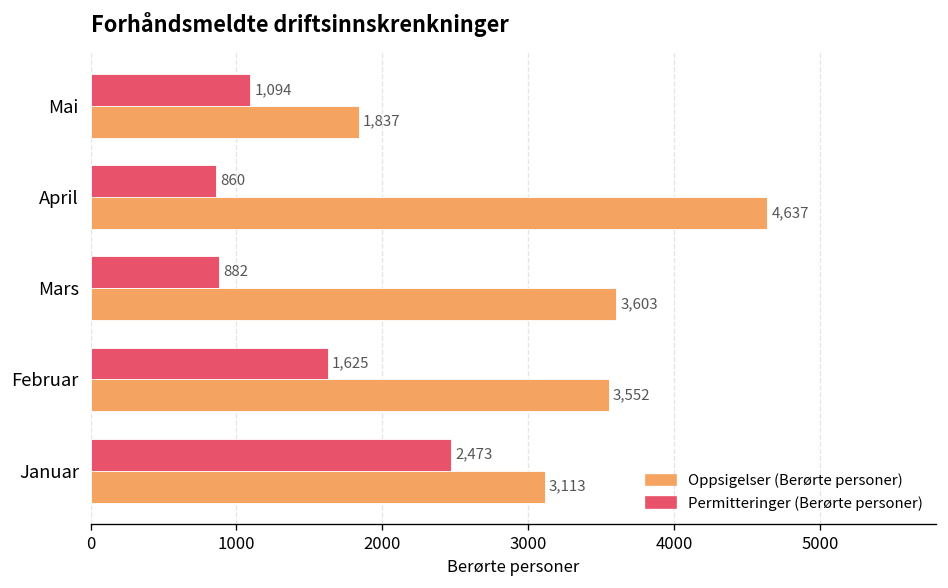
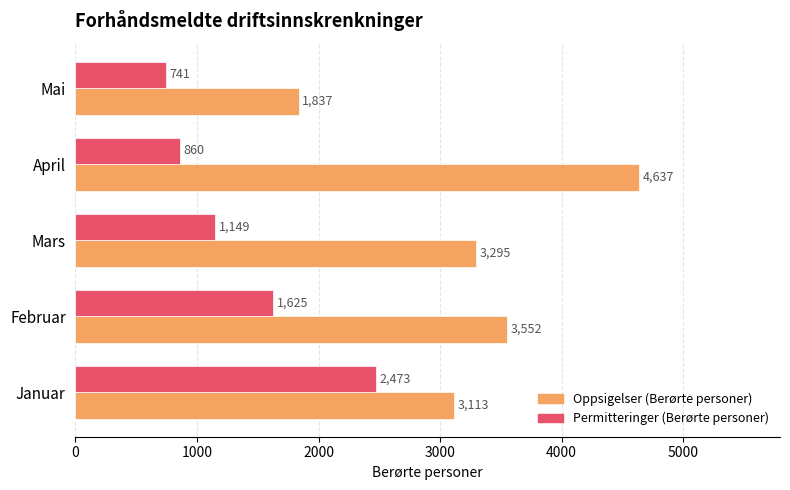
Permitteringer (Berørte personer), Mai: 1,094 -> 741
Permitteringer (Berørte personer), Mars: 882 -> 1,149
Oppsigelser (Berørte personer), Mars: 3,603 -> 3,295
